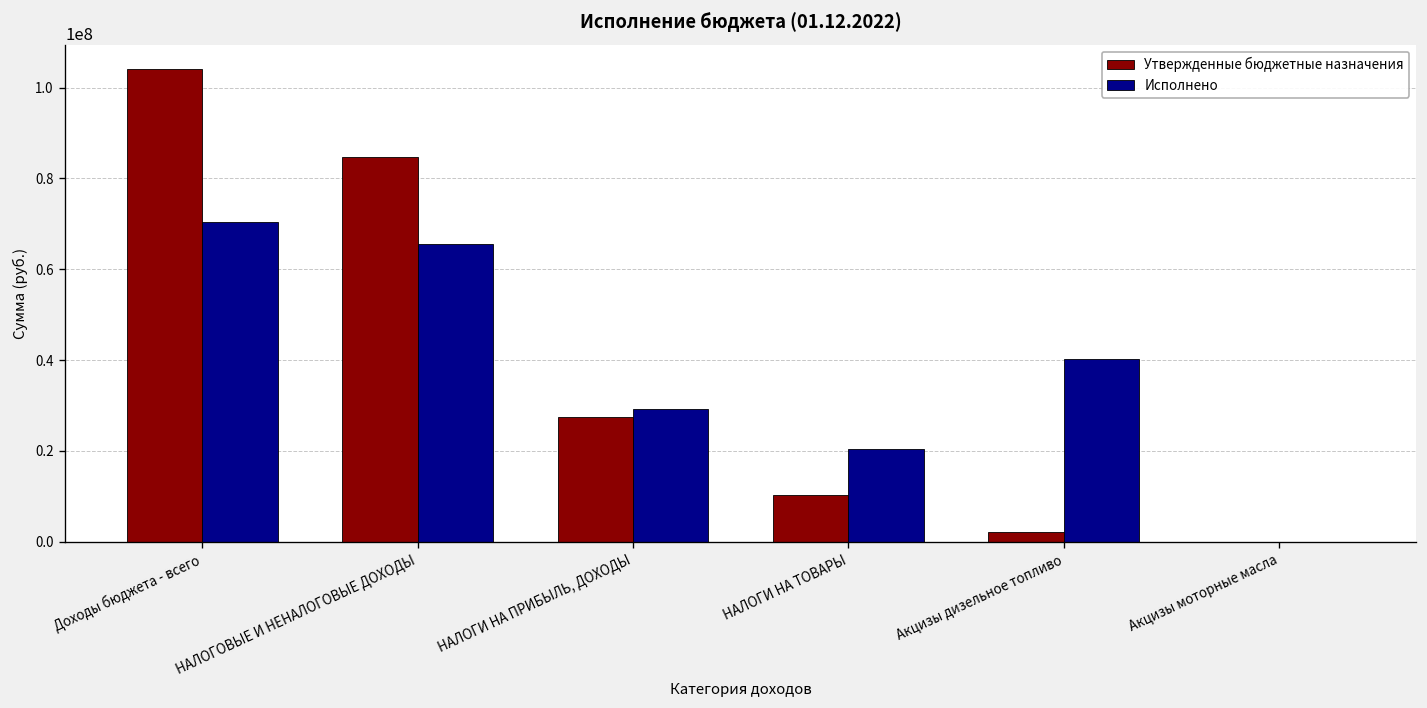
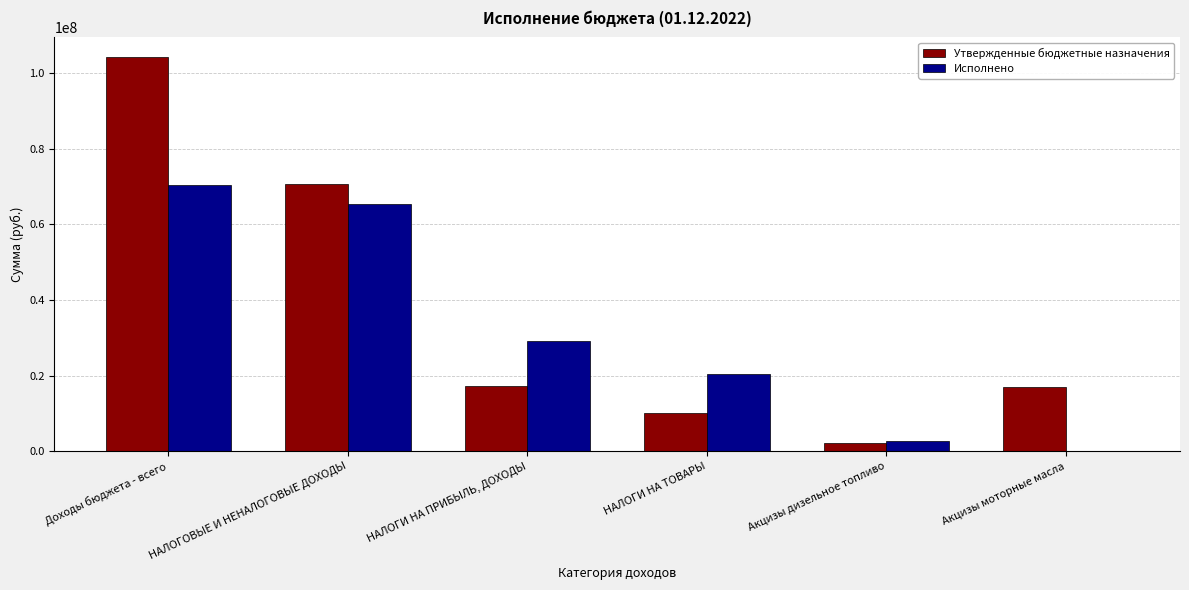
Утвержденные бюджетные назначения, НАЛОГОВЫЕ И НЕНАЛОГОВЫЕ ДОХОДЫ: 85000000 -> 71000000
Утвержденные бюджетные назначения, НАЛОГИ НА ПРИБЫЛЬ, ДОХОДЫ: 27000000 -> 17000000
Исполнено, Акцизы дизельное топливо: 40000000 -> 3000000
Утвержденные бюджетные назначения, Акцизы моторные масла: 0 -> 17000000
